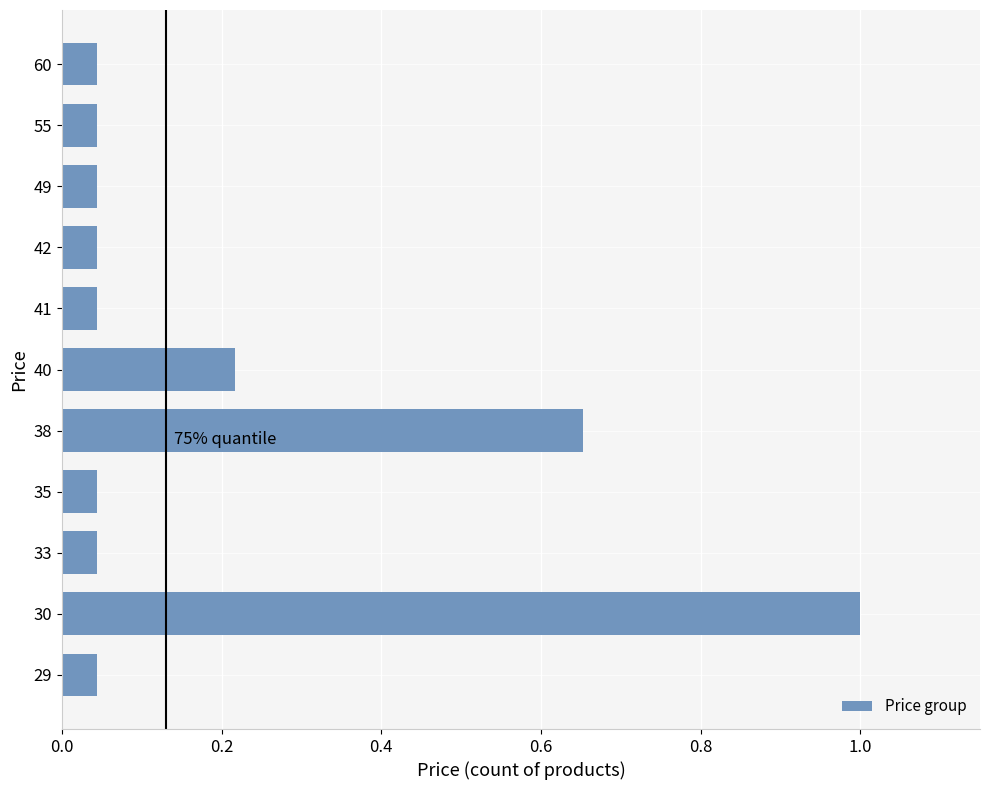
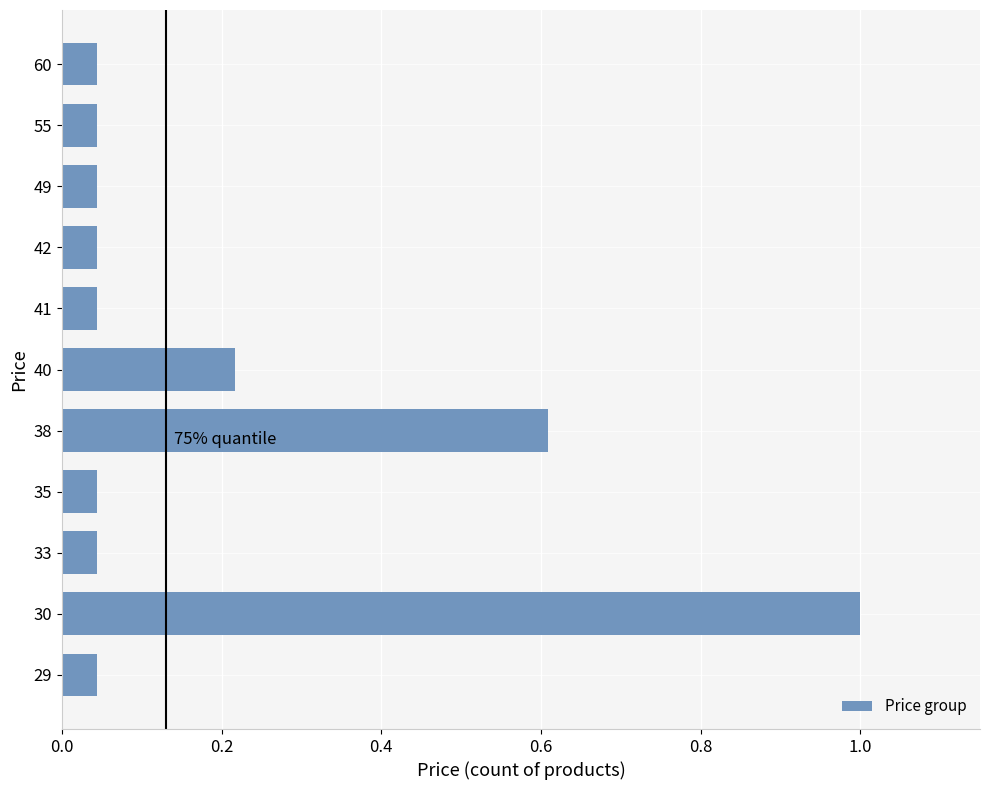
38: 0.65 -> 0.61
